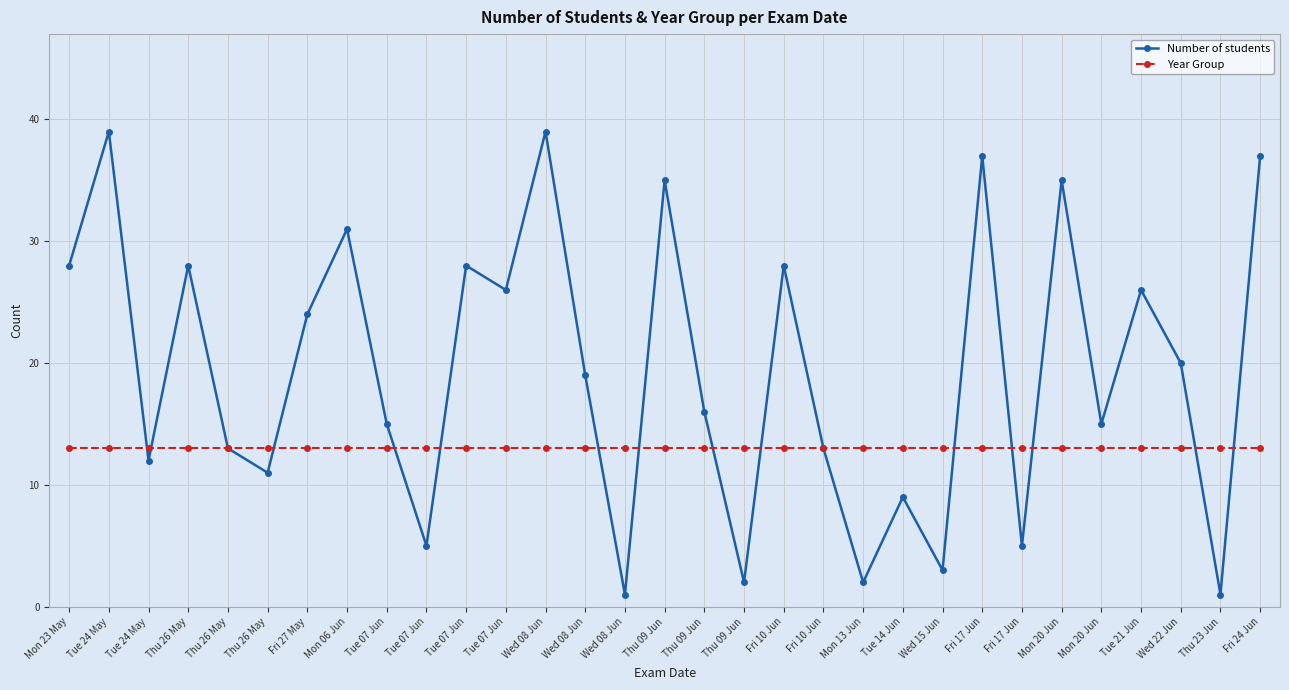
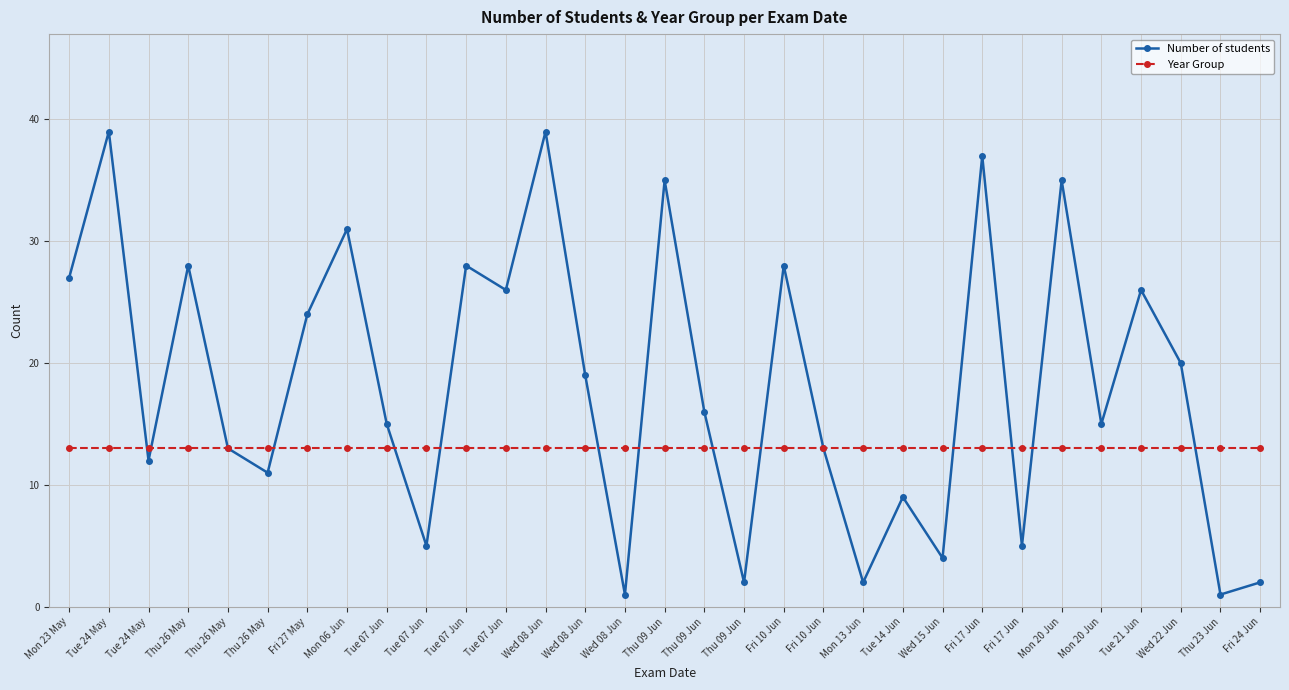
Number of students, Mon 23 May: 28 -> 27
Number of students, Wed 15 Jun: 3 -> 4
Number of students, Fri 24 Jun: 37 -> 2
